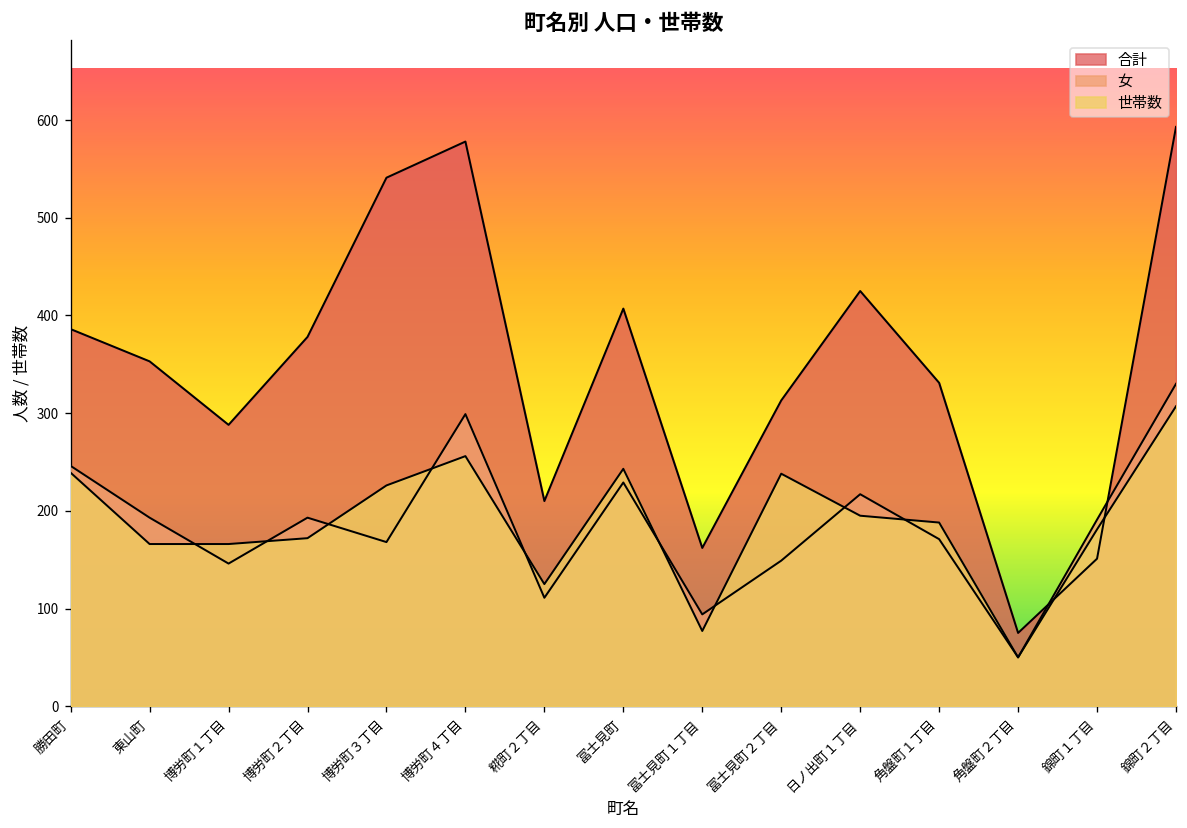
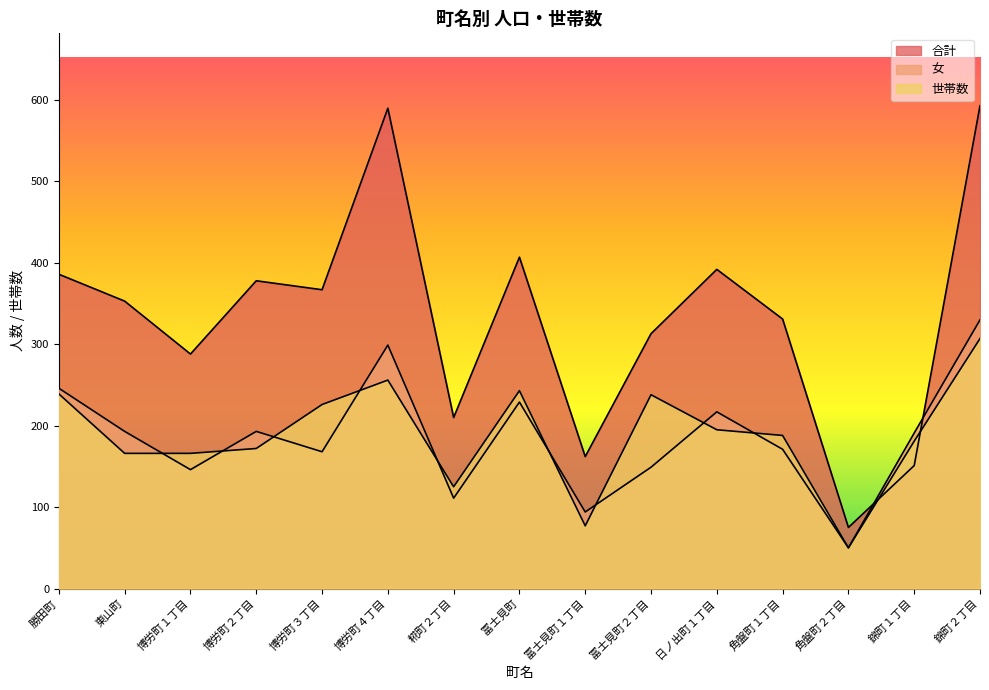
合計, 博労町３丁目: 540 -> 370
合計, 博労町４丁目: 580 -> 590
合計, 日ノ出町１丁目: 430 -> 390
